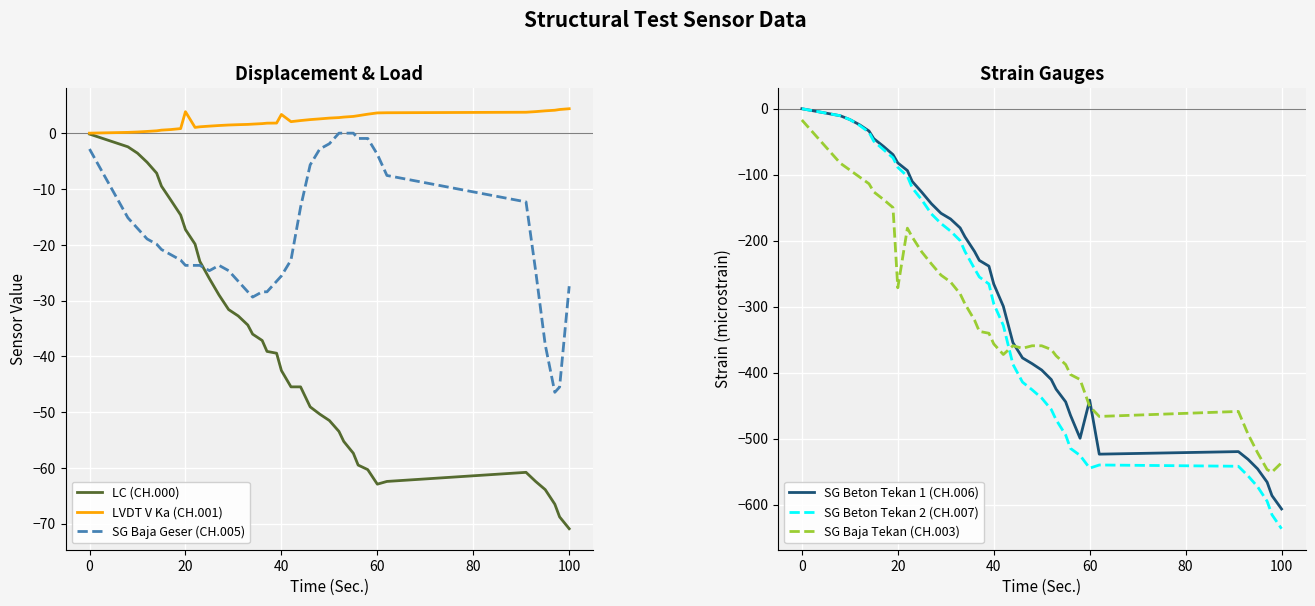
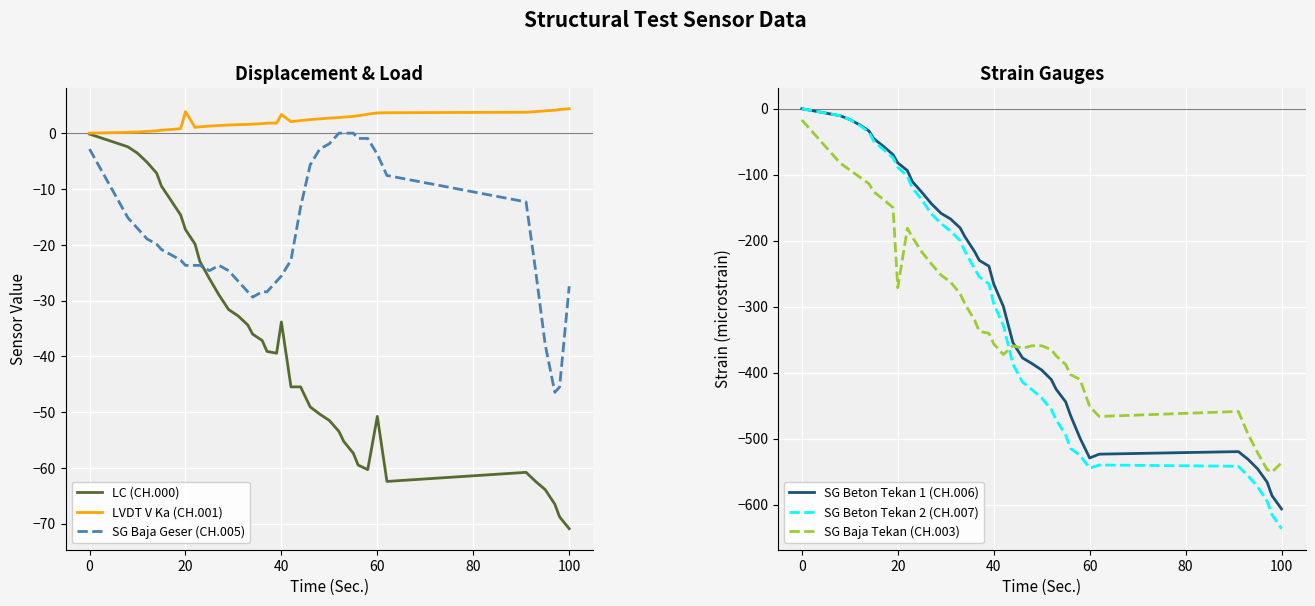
Displacement & Load, LC (CH.000), 40: -43 -> -34
Displacement & Load, LC (CH.000), 60: -63 -> -51
Strain Gauges, SG Beton Tekan 1 (CH.006), 60: -440 -> -530
